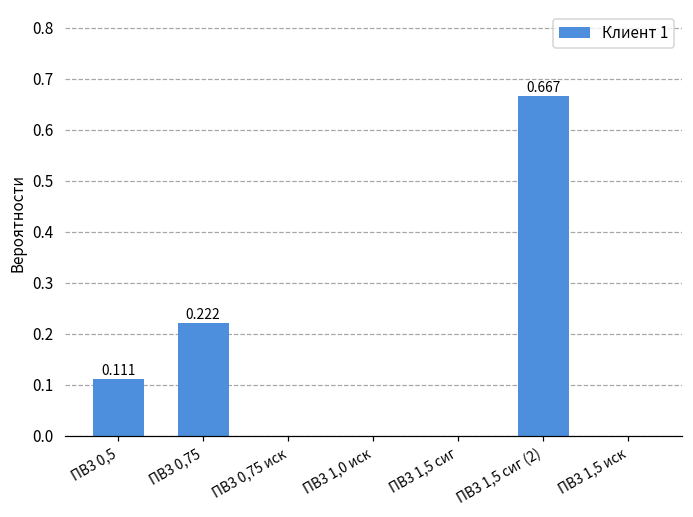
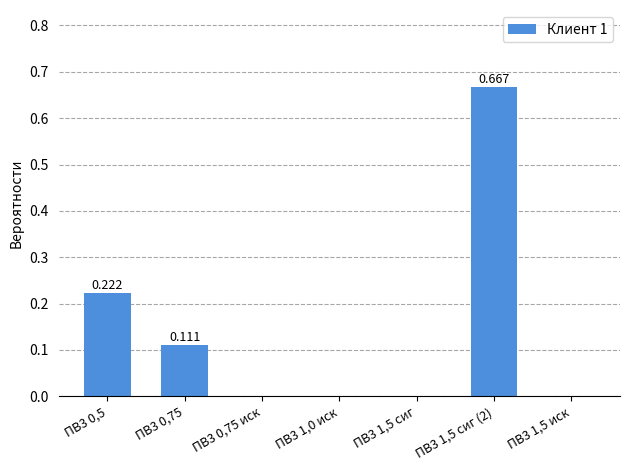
ПВ3 0,5: 0.111 -> 0.222
ПВ3 0,75: 0.222 -> 0.111
